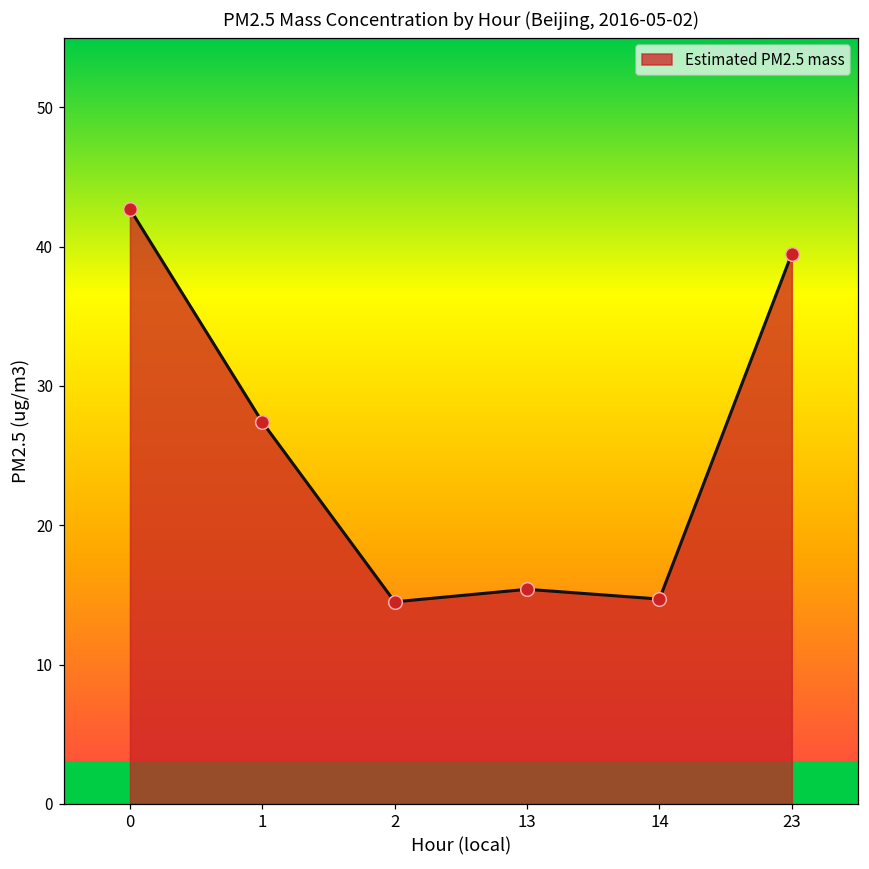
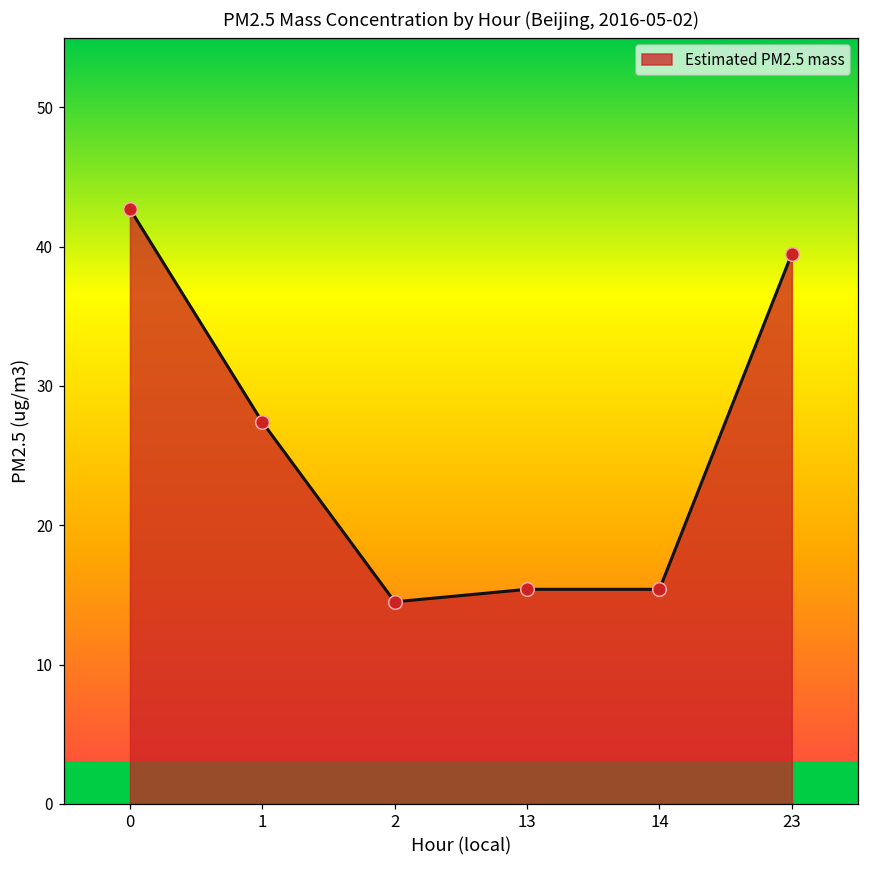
14: 14.7 -> 15.4
